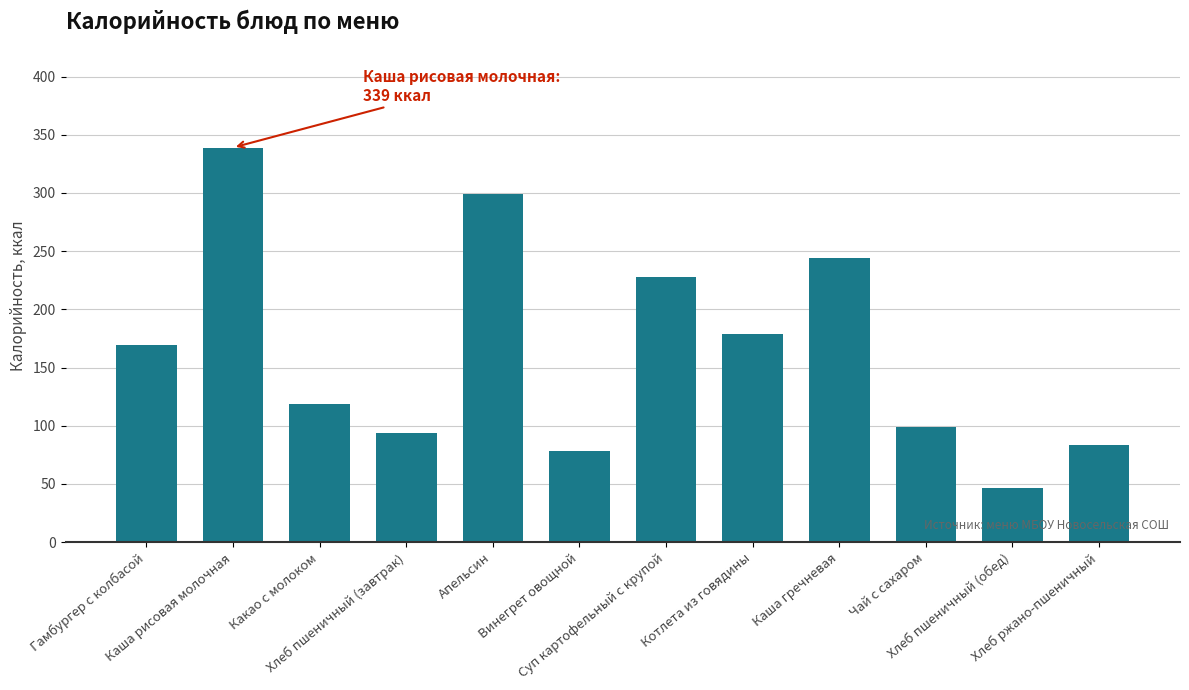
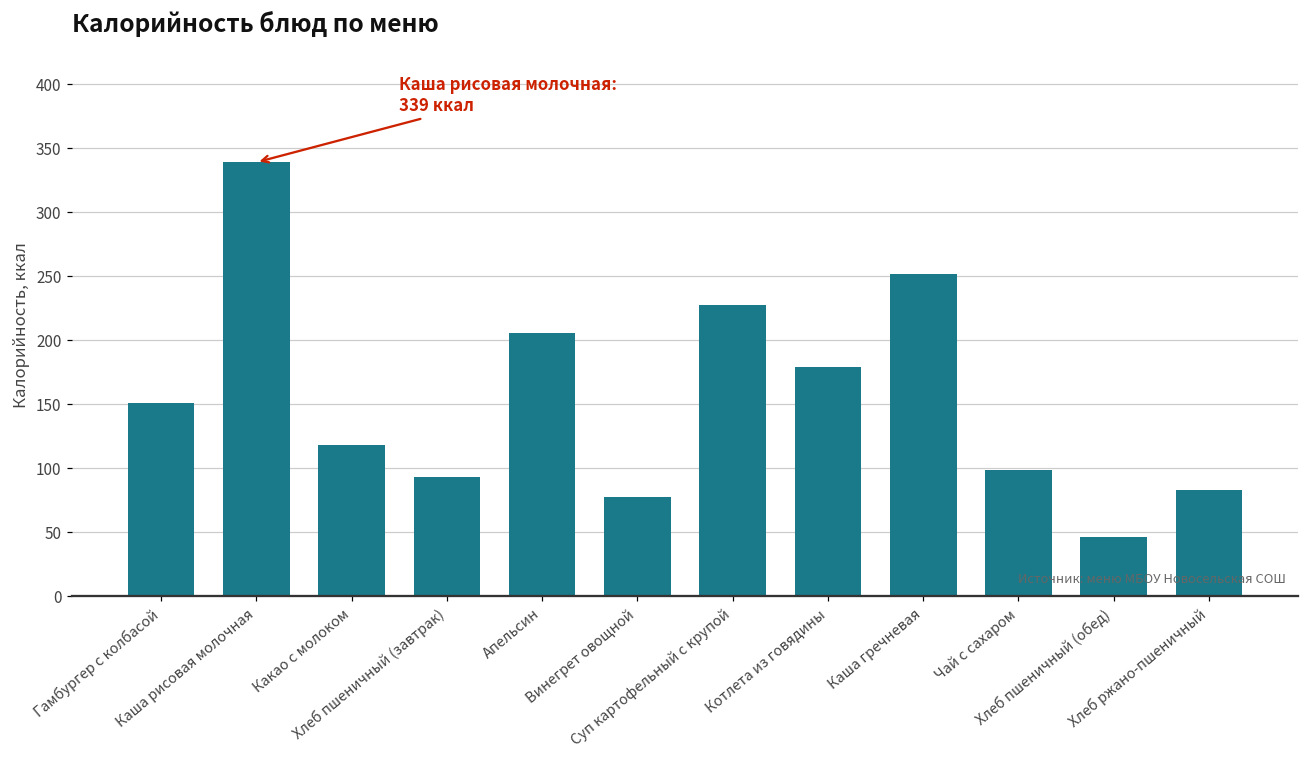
Гамбургер с колбасой: 169 -> 151
Апельсин: 299 -> 206
Каша гречневая: 244 -> 252
